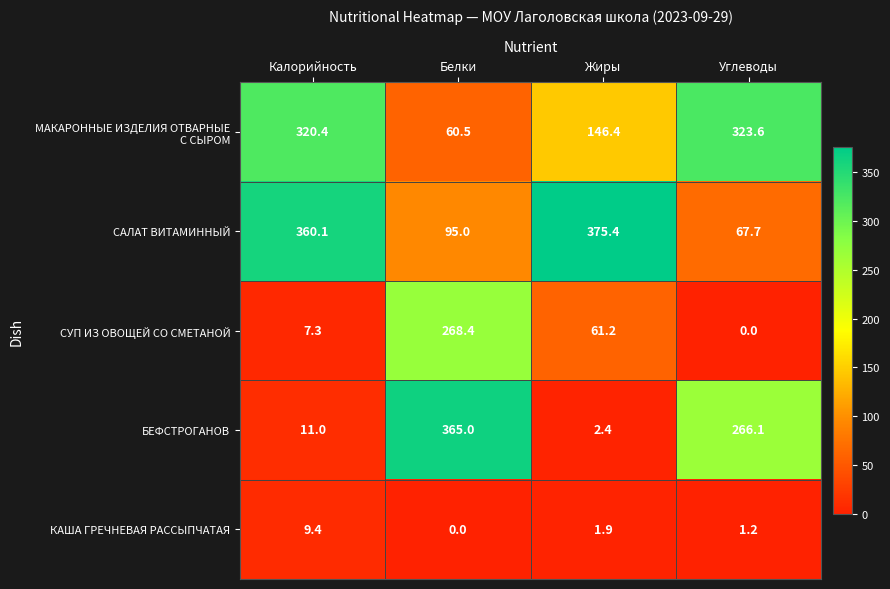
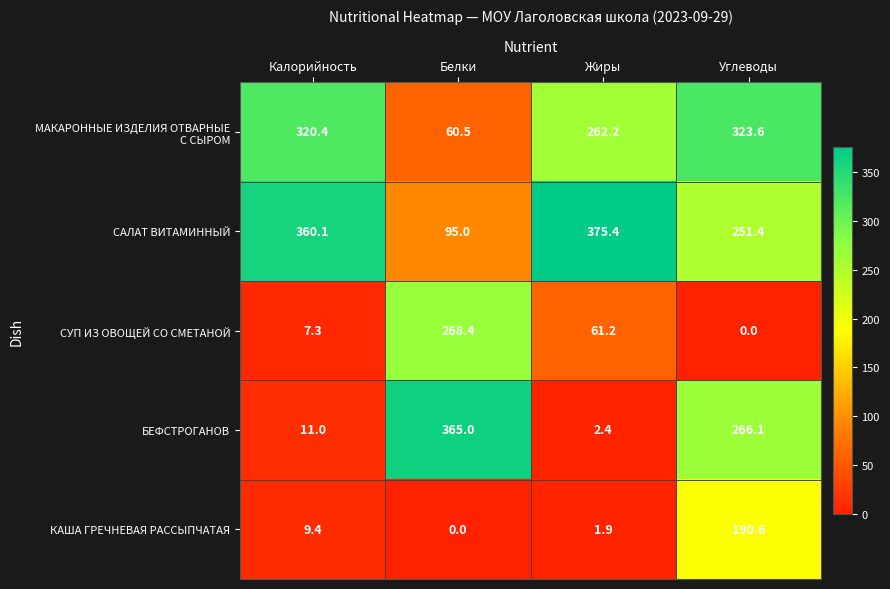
МАКАРОННЫЕ ИЗДЕЛИЯ ОТВАРНЫЕ С СЫРОМ, Жиры: 146.4 -> 262.2
САЛАТ ВИТАМИННЫЙ, Углеводы: 67.7 -> 251.4
КАША ГРЕЧНЕВАЯ РАССЫПЧАТАЯ, Углеводы: 1.2 -> 190.6
